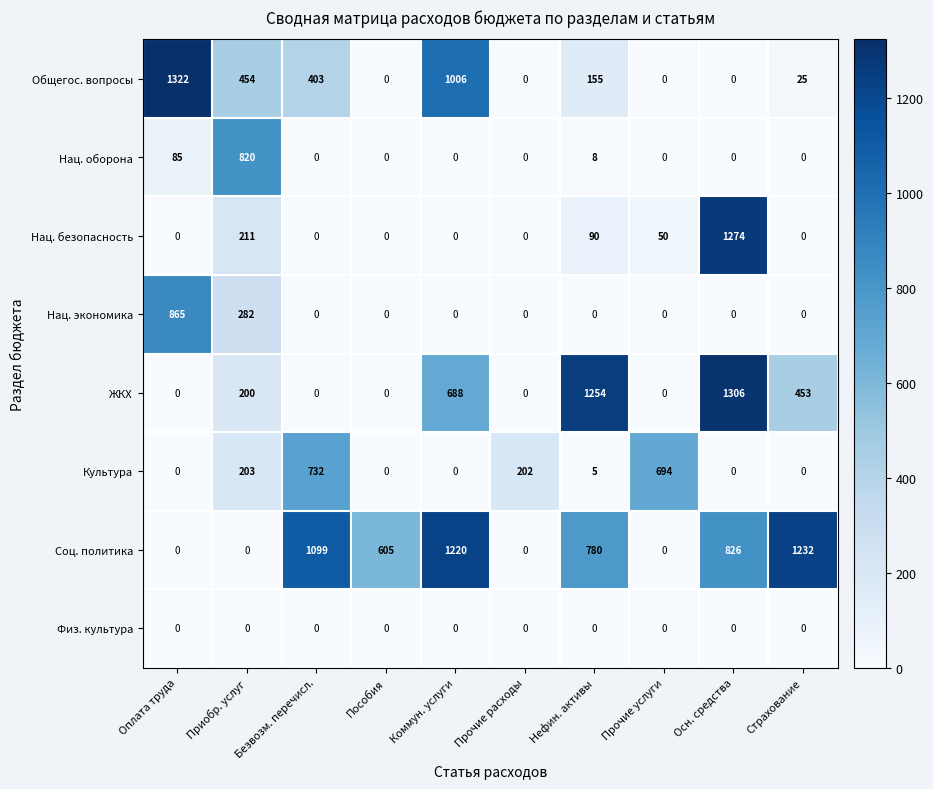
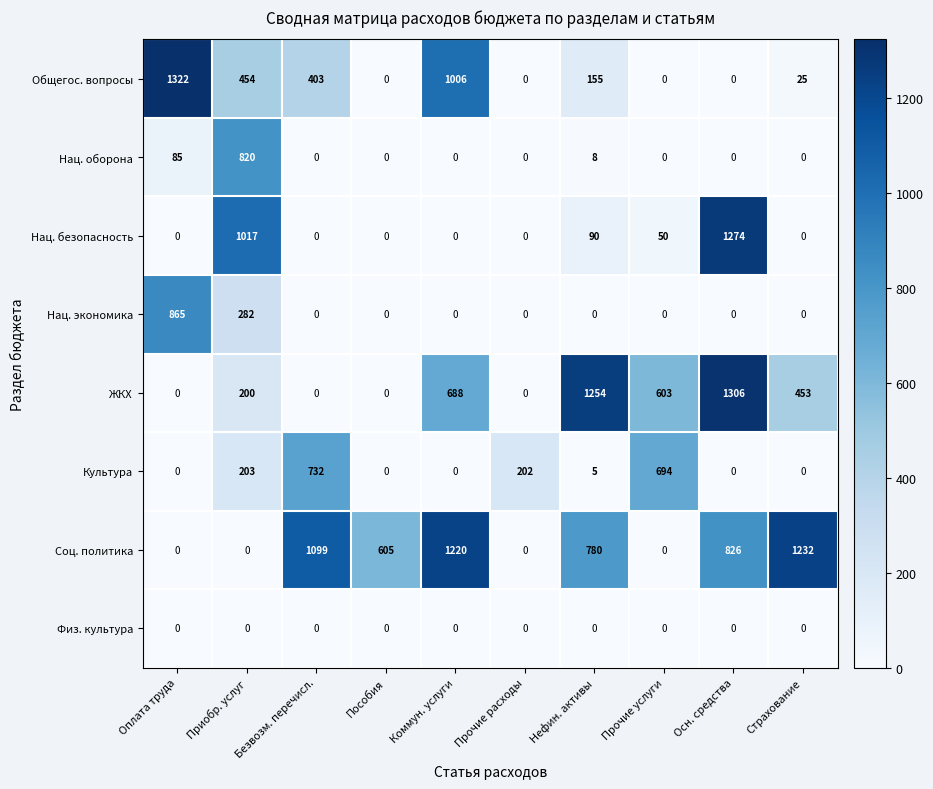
Нац. безопасность, Приобр. услуг: 211 -> 1017
ЖКХ, Прочие услуги: 0 -> 603
